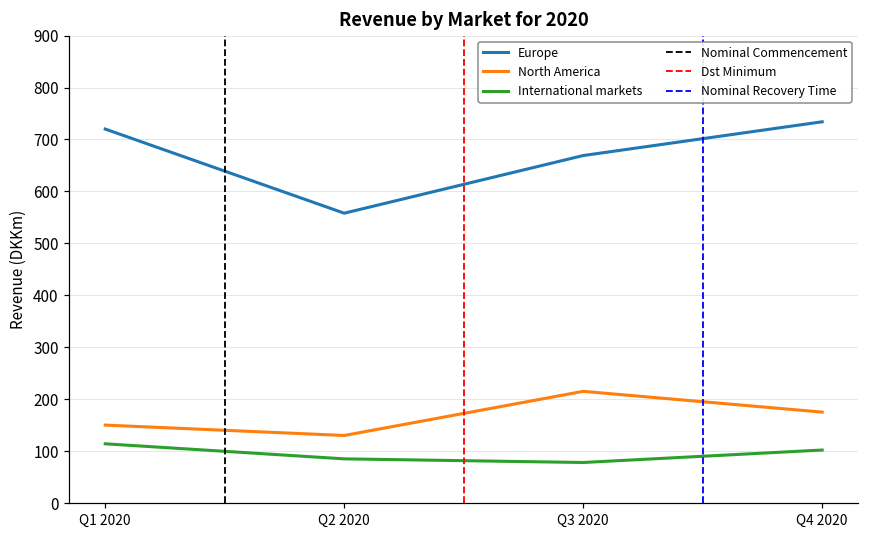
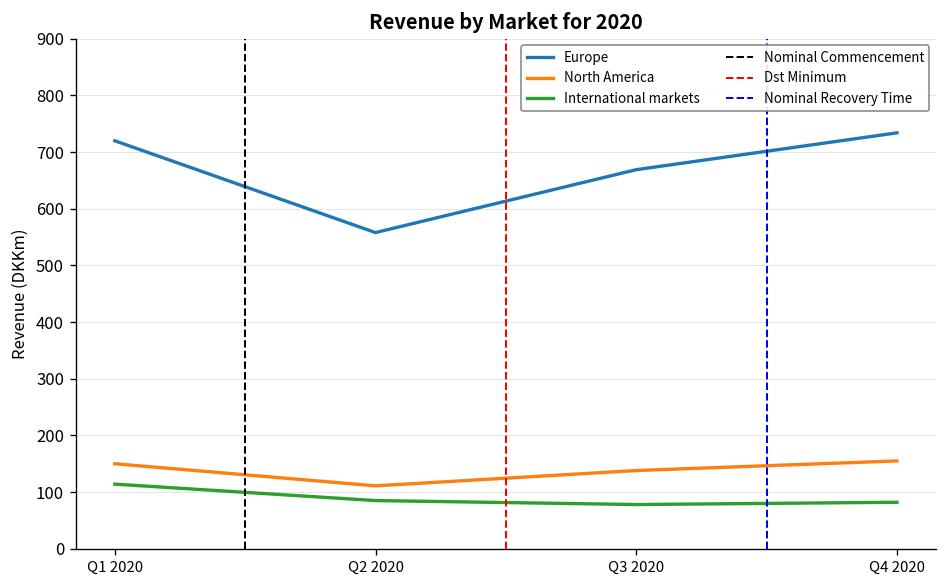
North America, Q2 2020: 130 -> 110
North America, Q3 2020: 220 -> 140
North America, Q4 2020: 180 -> 160
International markets, Q4 2020: 100 -> 80
